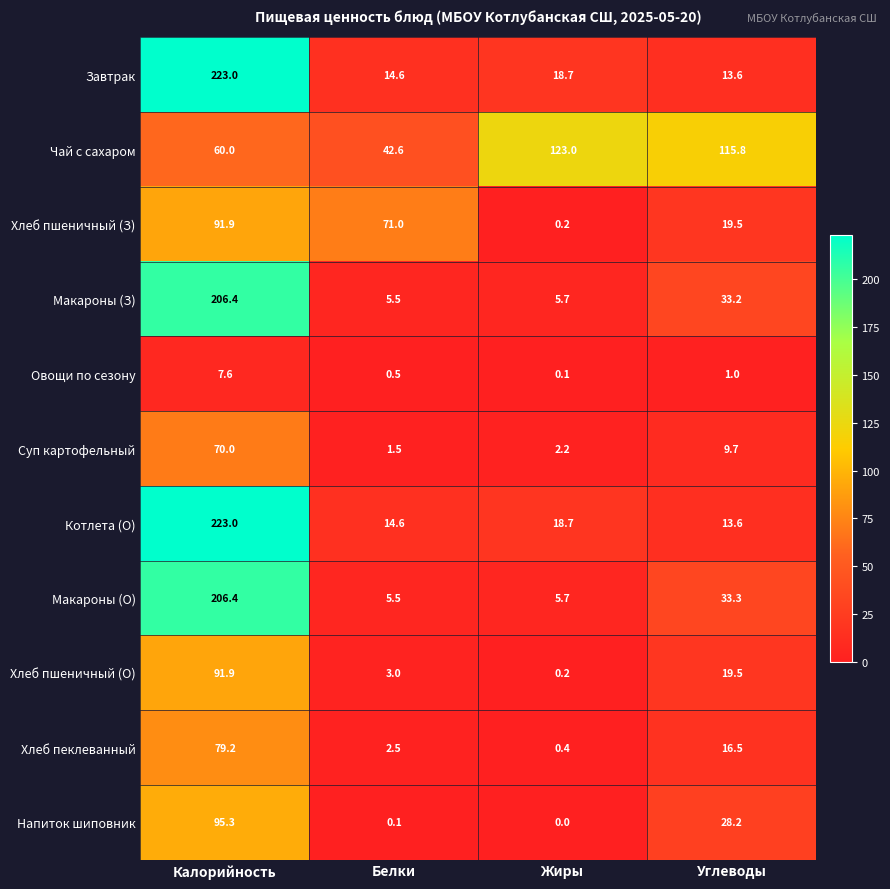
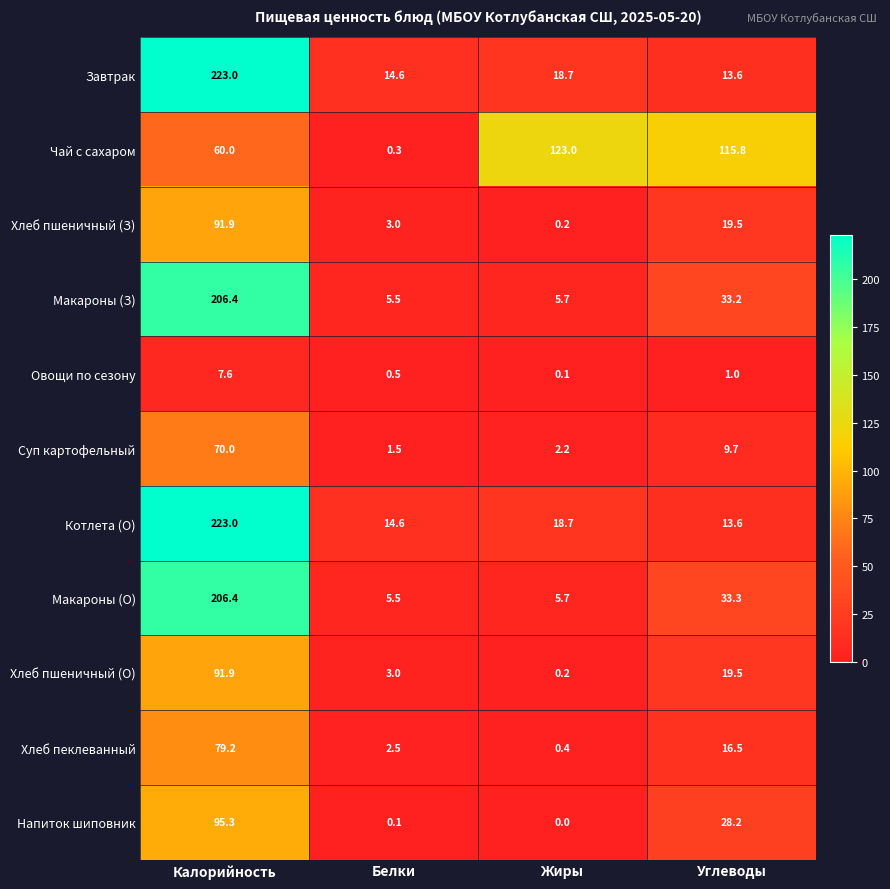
Чай с сахаром, Белки: 42.6 -> 0.3
Хлеб пшеничный (З), Белки: 71.0 -> 3.0
